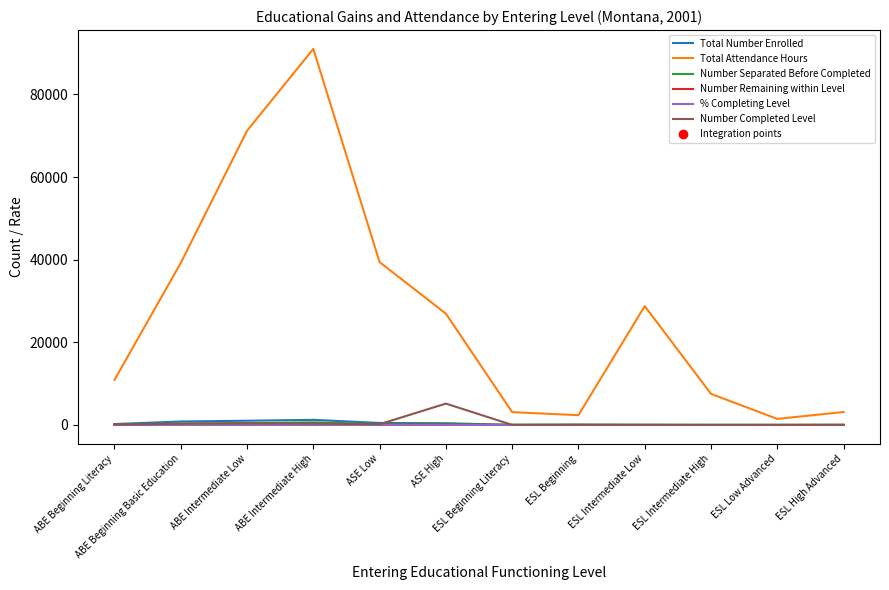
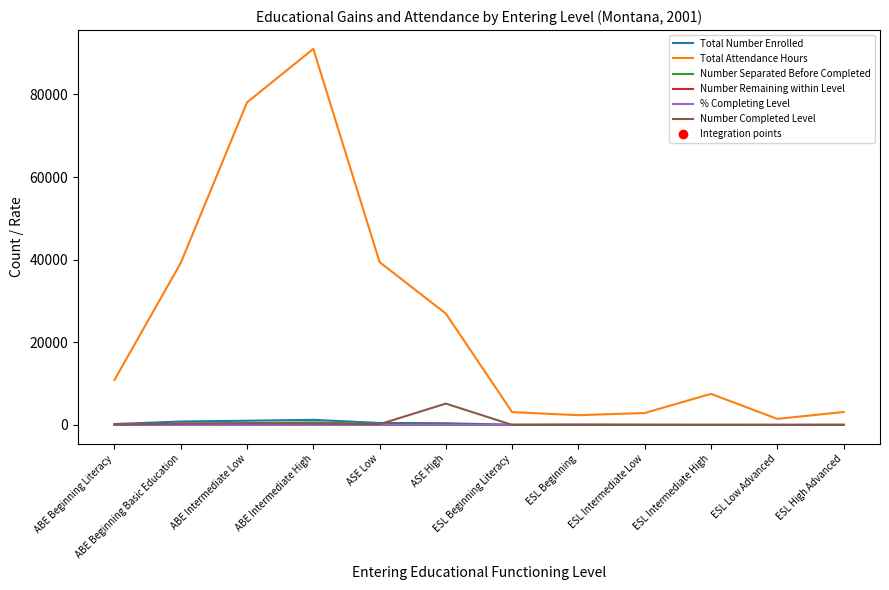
Total Attendance Hours, ABE Intermediate Low: 71000 -> 78000
Total Attendance Hours, ESL Intermediate Low: 29000 -> 3000
